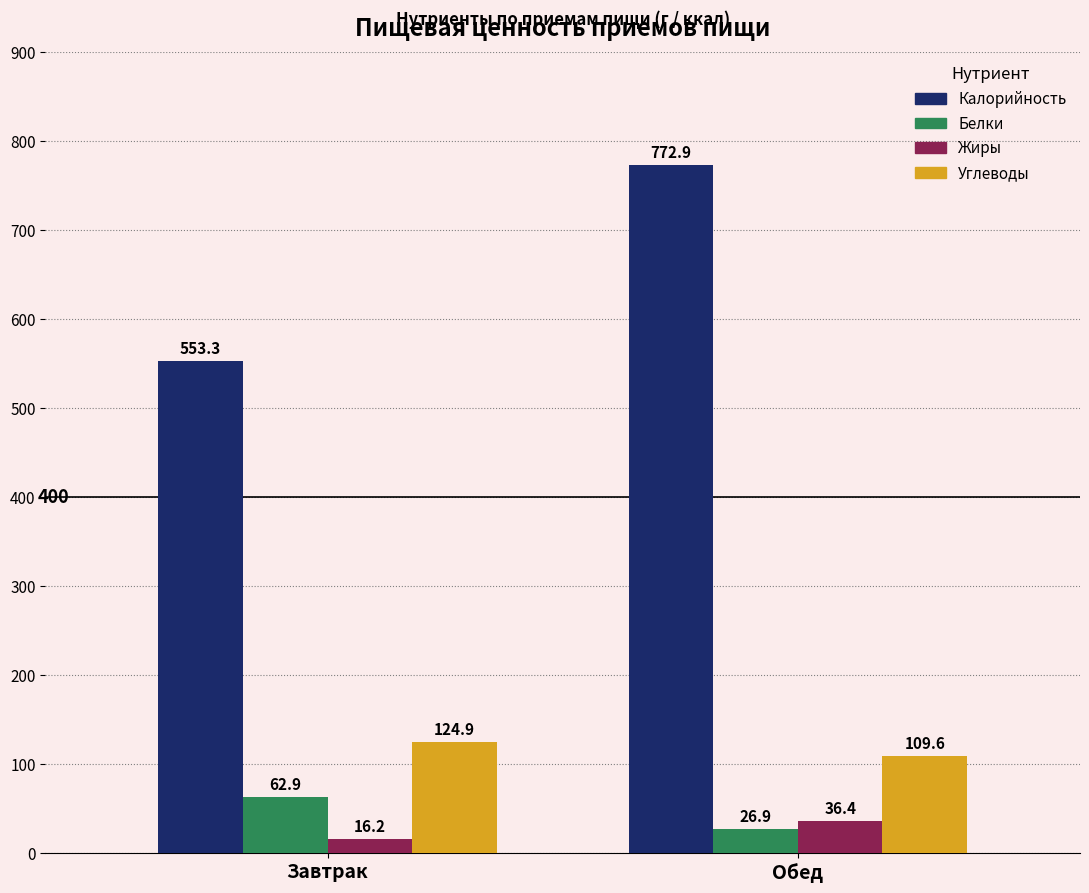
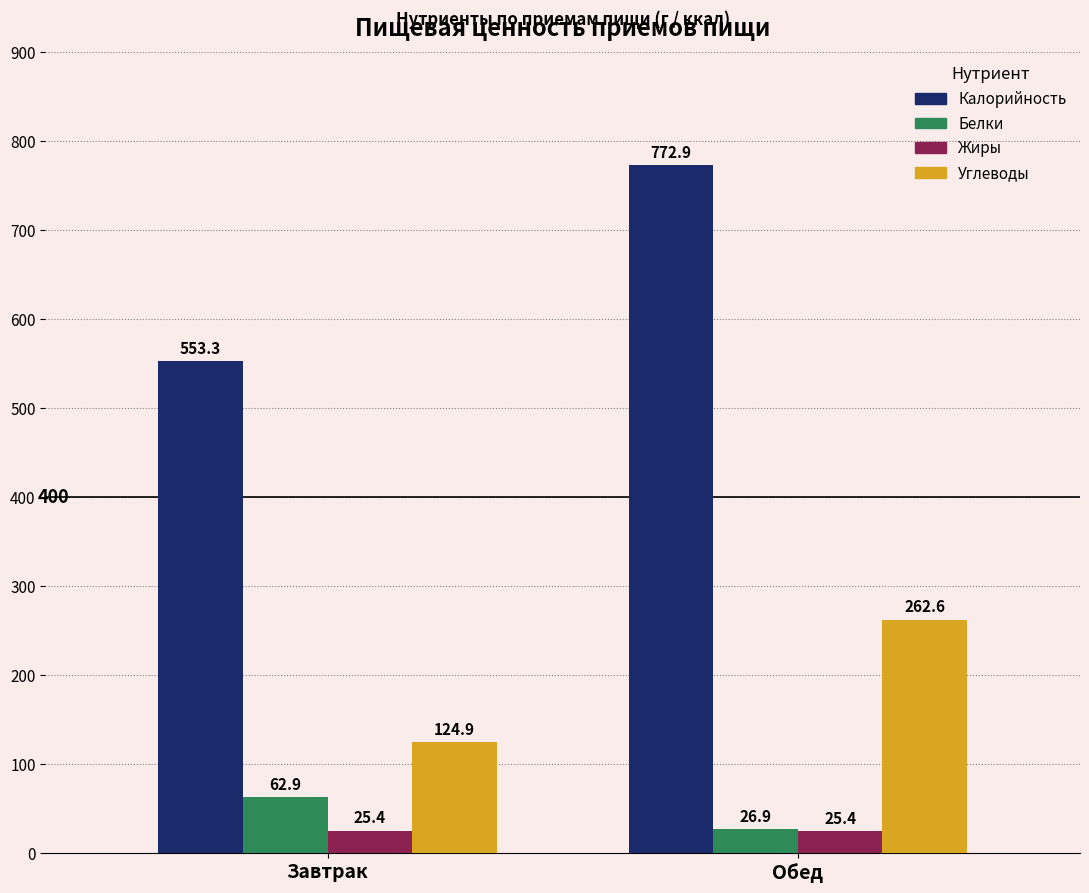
Жиры, Завтрак: 16.2 -> 25.4
Жиры, Обед: 36.4 -> 25.4
Углеводы, Обед: 109.6 -> 262.6
